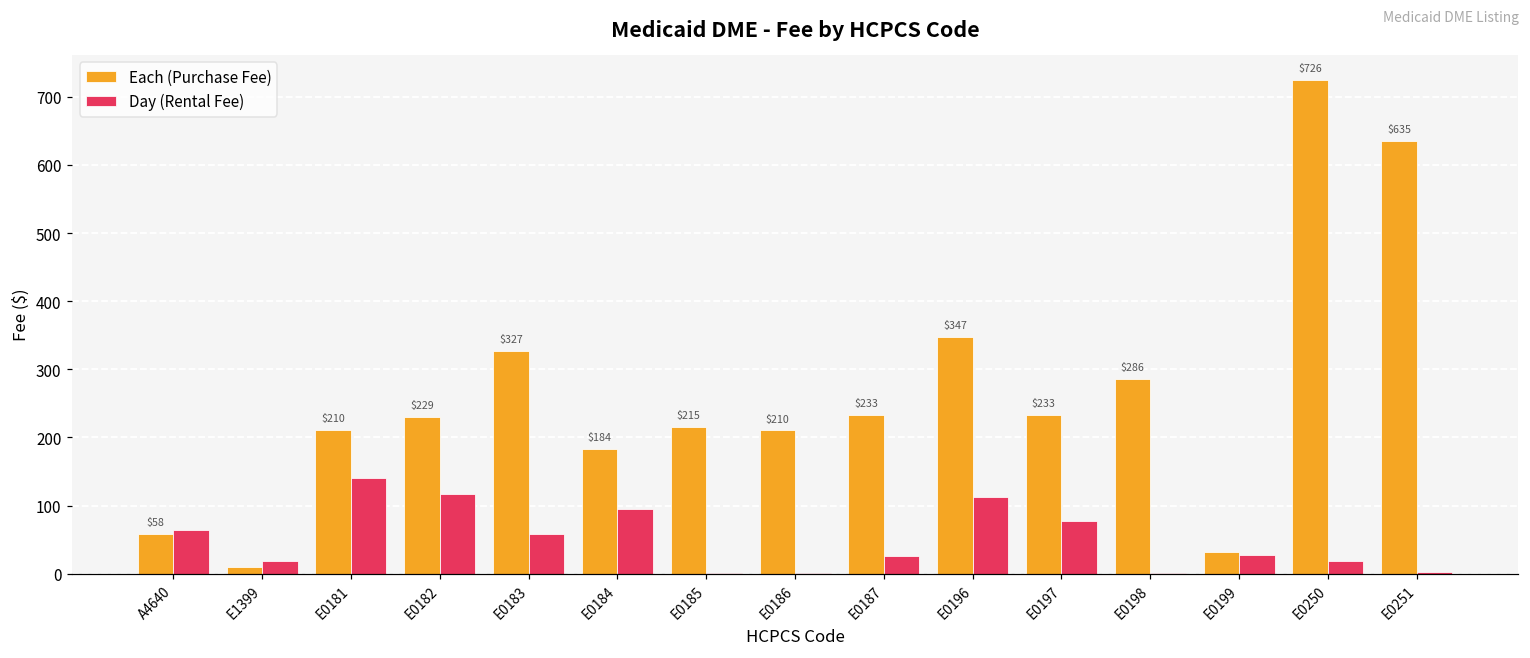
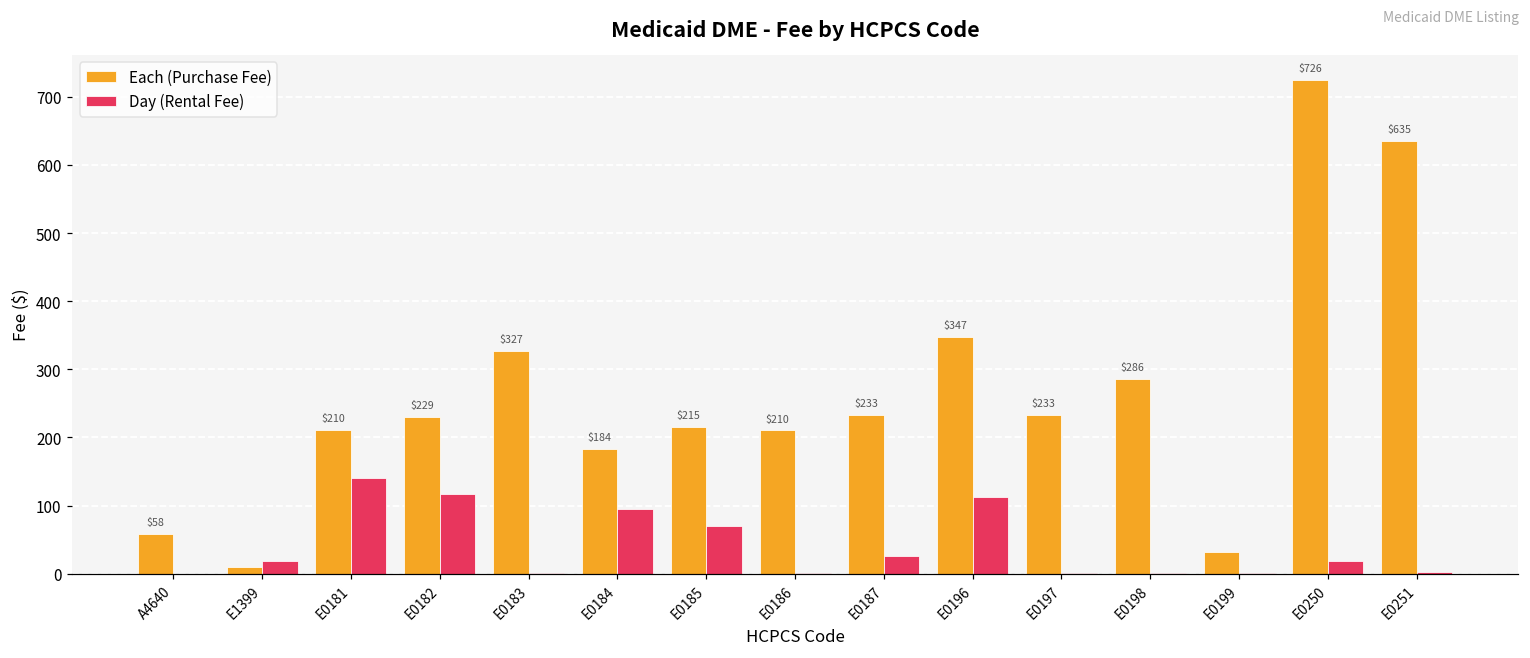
Day (Rental Fee), A4640: 60 -> 0
Day (Rental Fee), E0183: 60 -> 0
Day (Rental Fee), E0185: 0 -> 70
Day (Rental Fee), E0197: 80 -> 0
Day (Rental Fee), E0199: 30 -> 0
